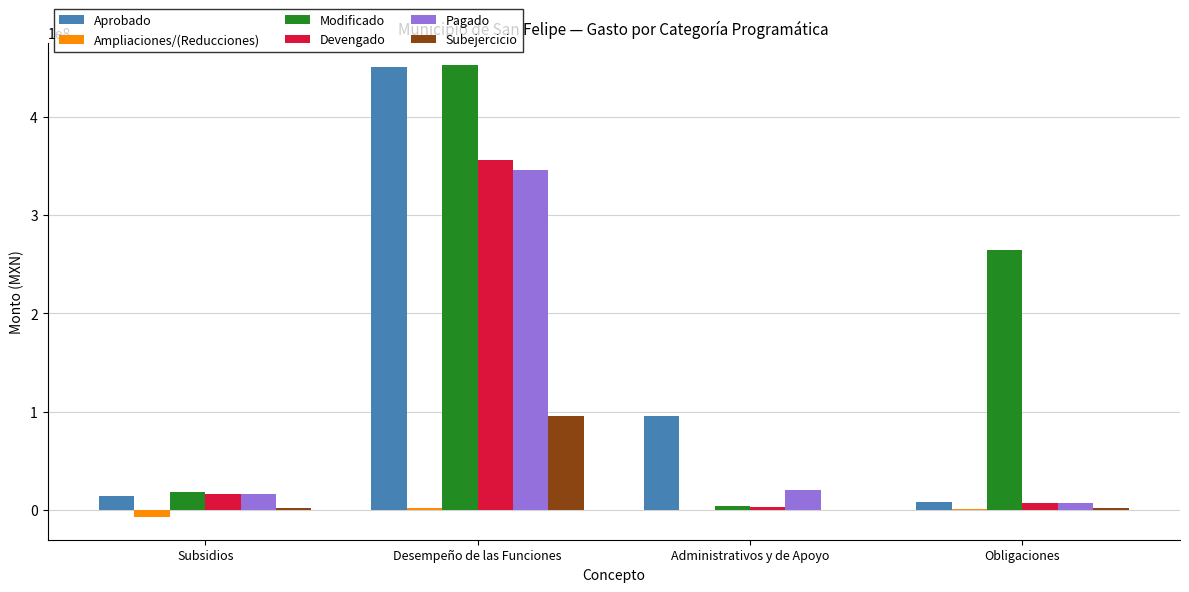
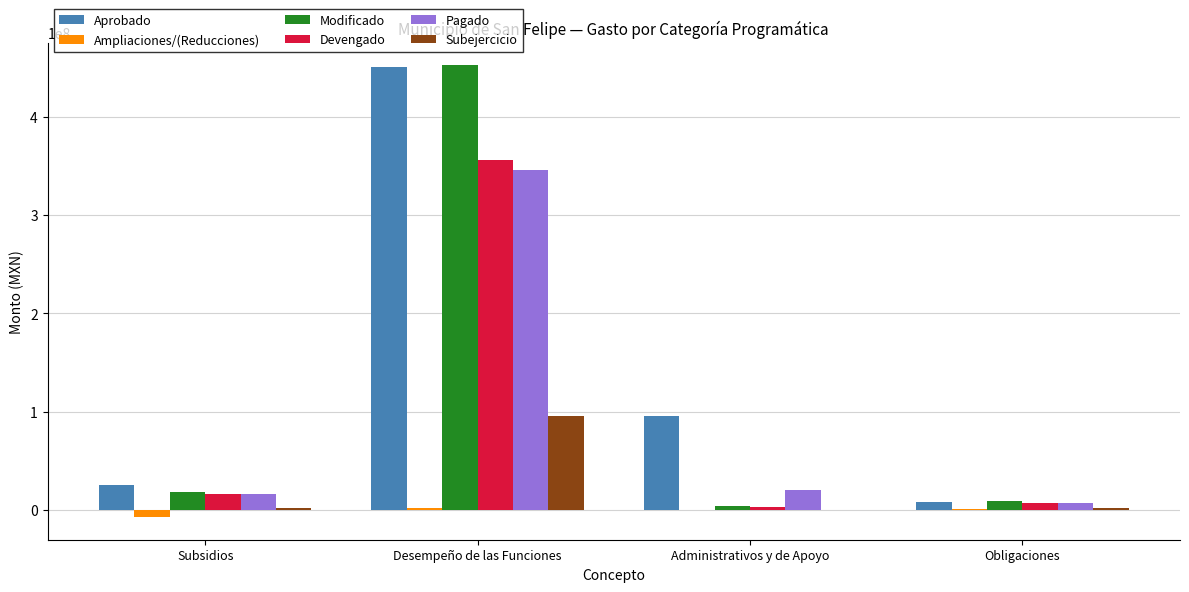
Aprobado, Subsidios: 10000000 -> 30000000
Modificado, Obligaciones: 260000000 -> 10000000
